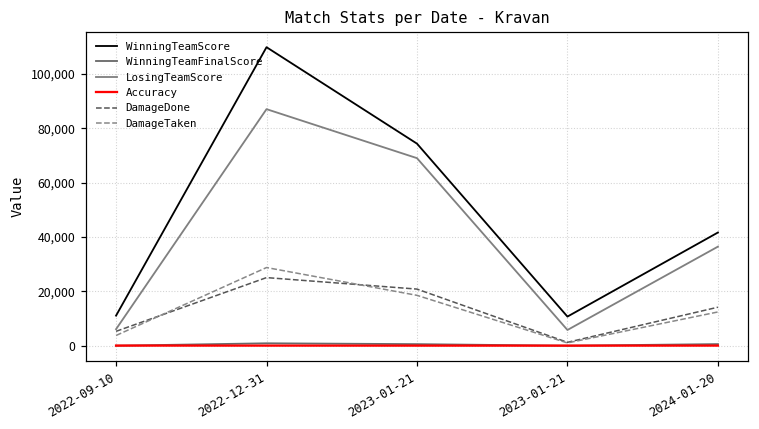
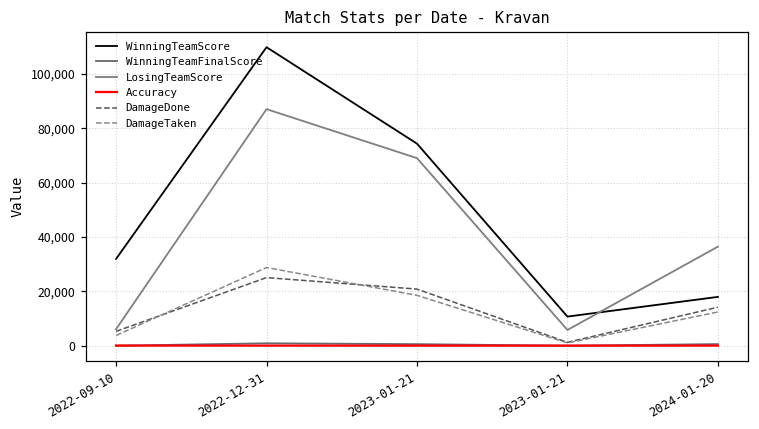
WinningTeamScore, 2022-09-10: 11,000 -> 32,000
WinningTeamScore, 2024-01-20: 42,000 -> 18,000
